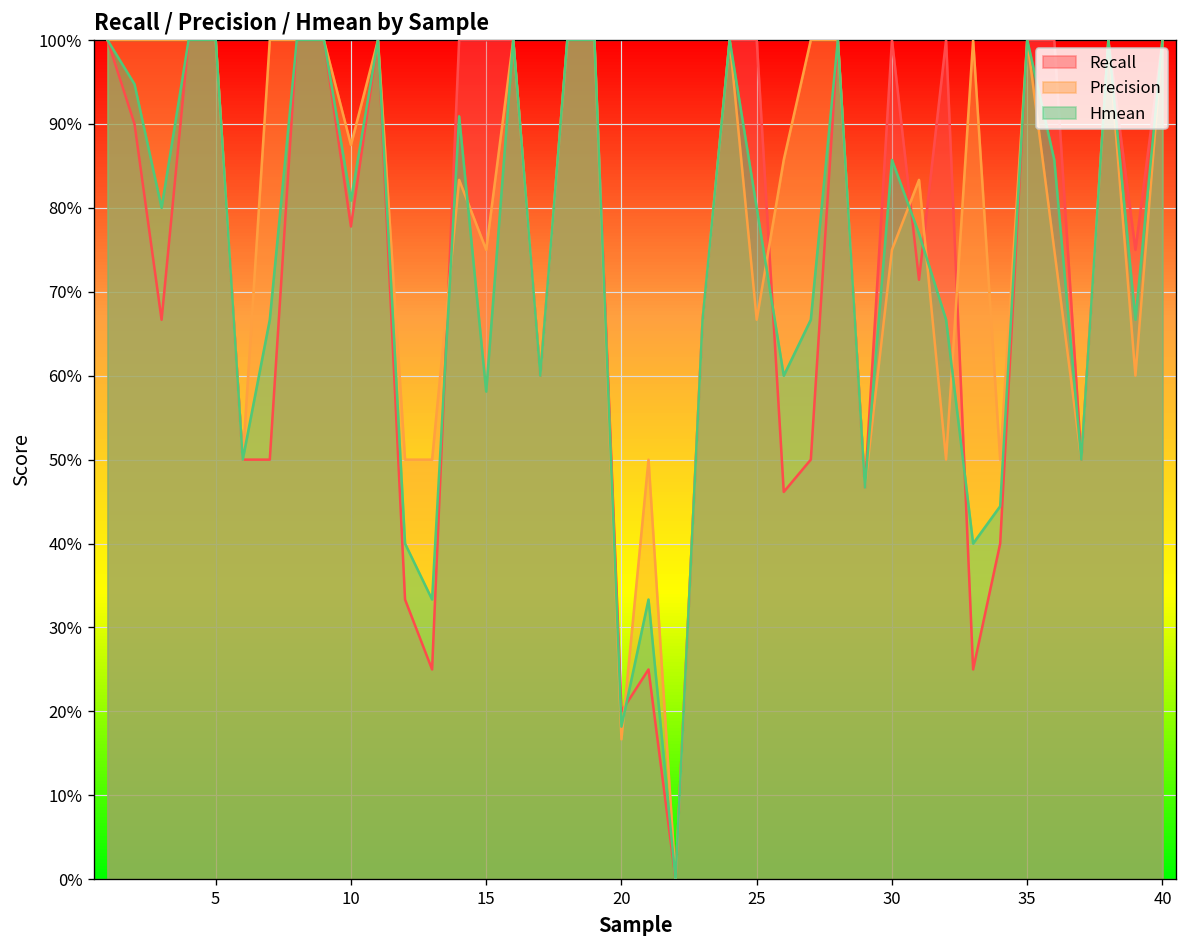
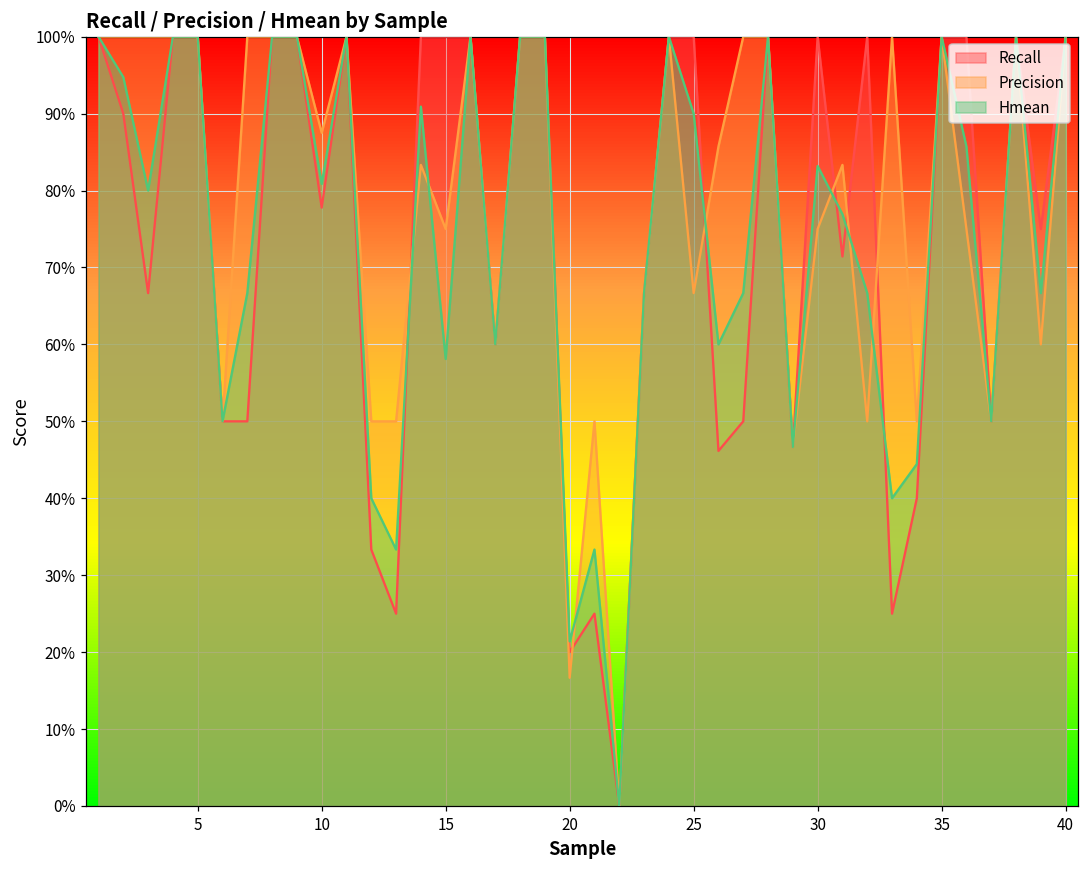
Hmean, 20: 18% -> 21%
Hmean, 25: 80% -> 90%
Hmean, 30: 86% -> 83%
